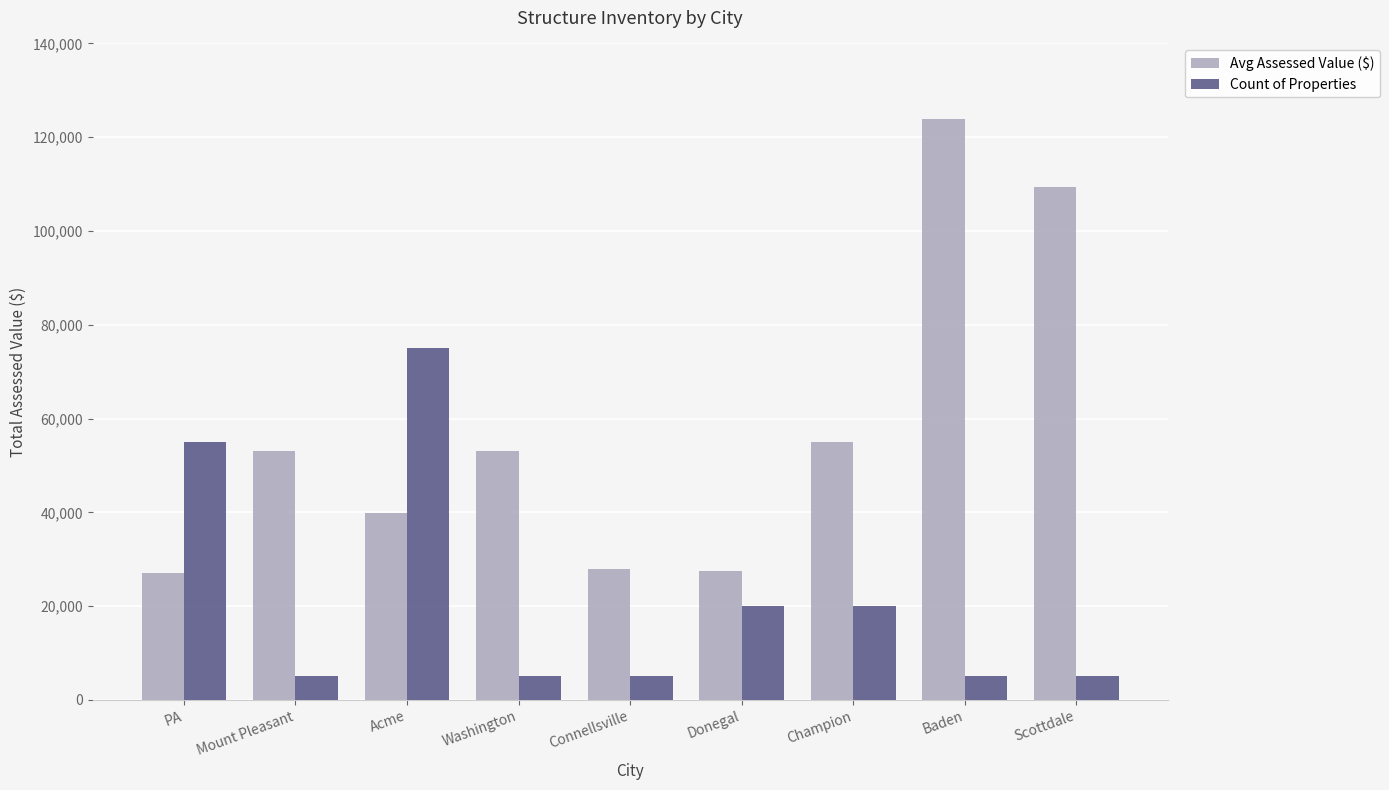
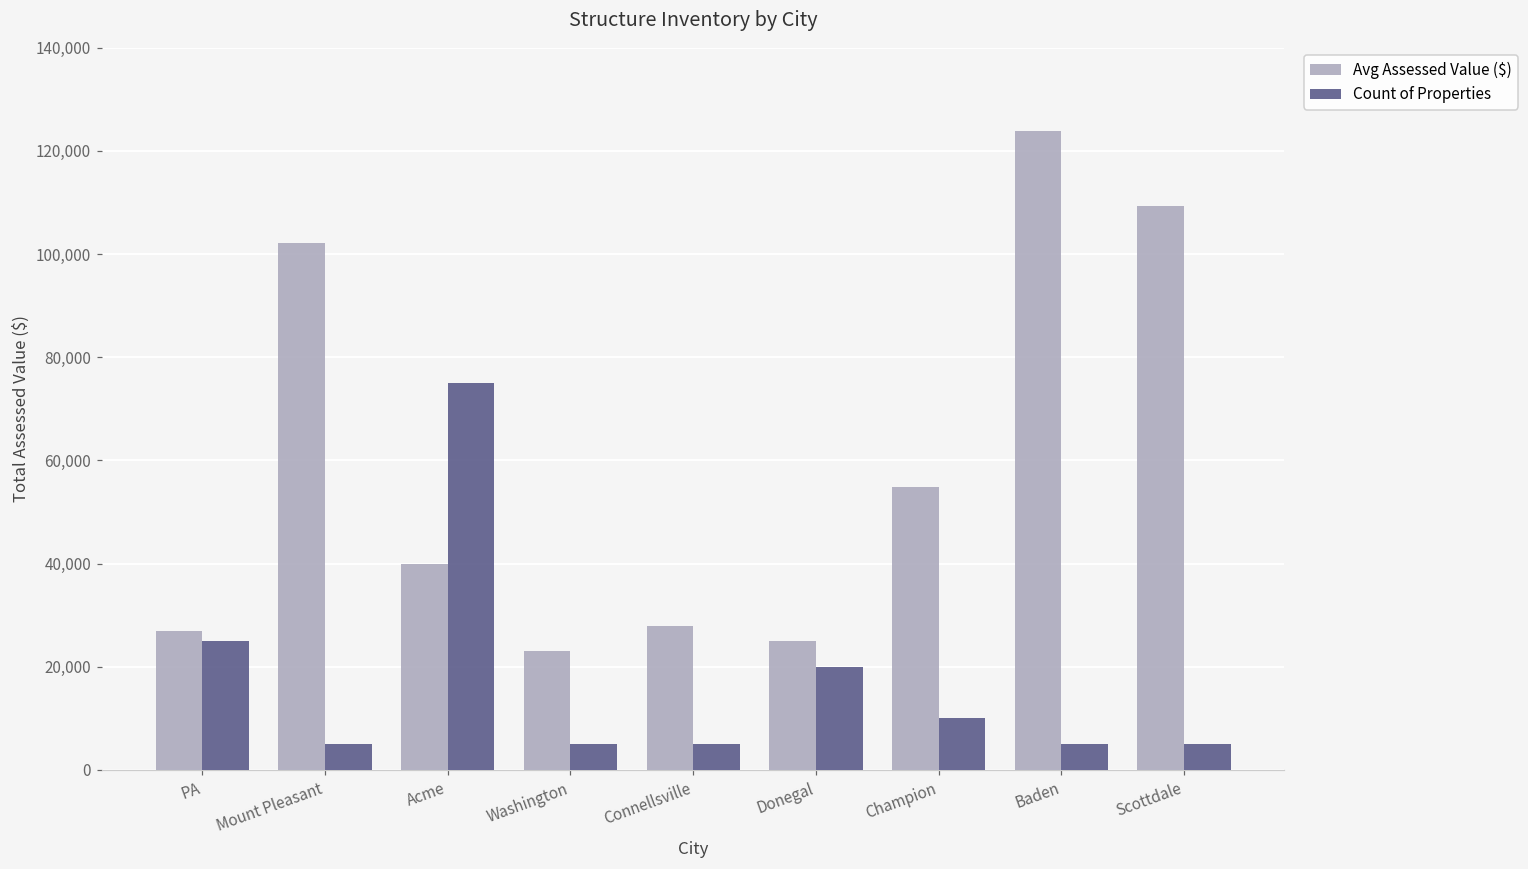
Count of Properties, PA: 55,000 -> 25,000
Avg Assessed Value ($), Mount Pleasant: 53,000 -> 102,000
Avg Assessed Value ($), Washington: 53,000 -> 23,000
Avg Assessed Value ($), Donegal: 28,000 -> 25,000
Count of Properties, Champion: 20,000 -> 10,000
